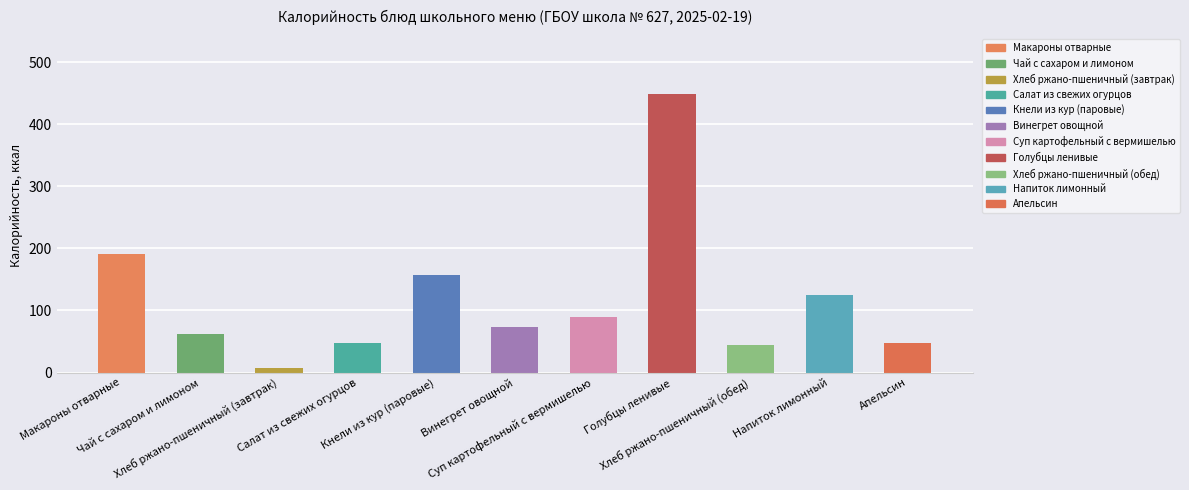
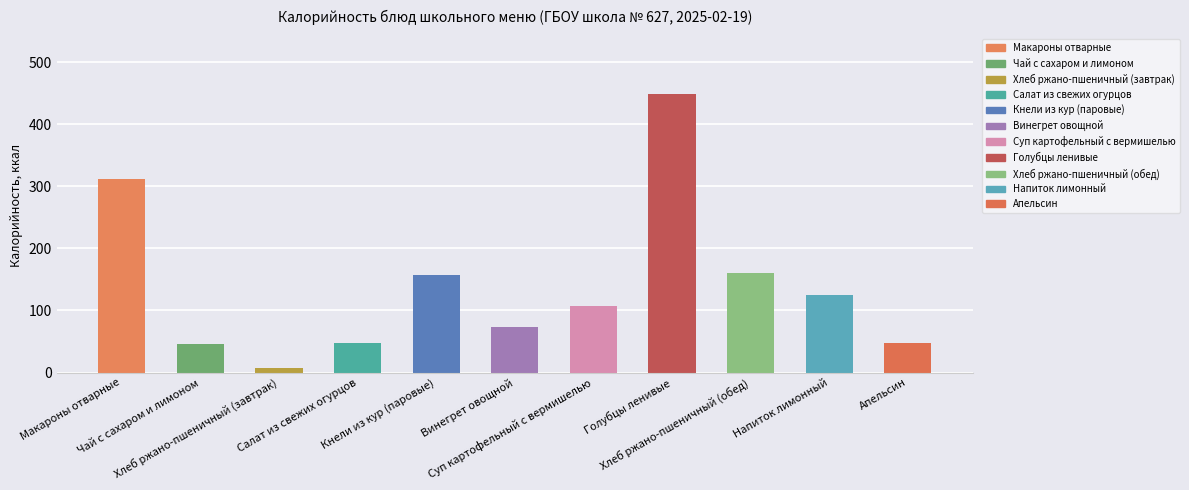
Макароны отварные: 190 -> 310
Чай с сахаром и лимоном: 60 -> 50
Суп картофельный с вермишелью: 90 -> 110
Хлеб ржано-пшеничный (обед): 50 -> 160
